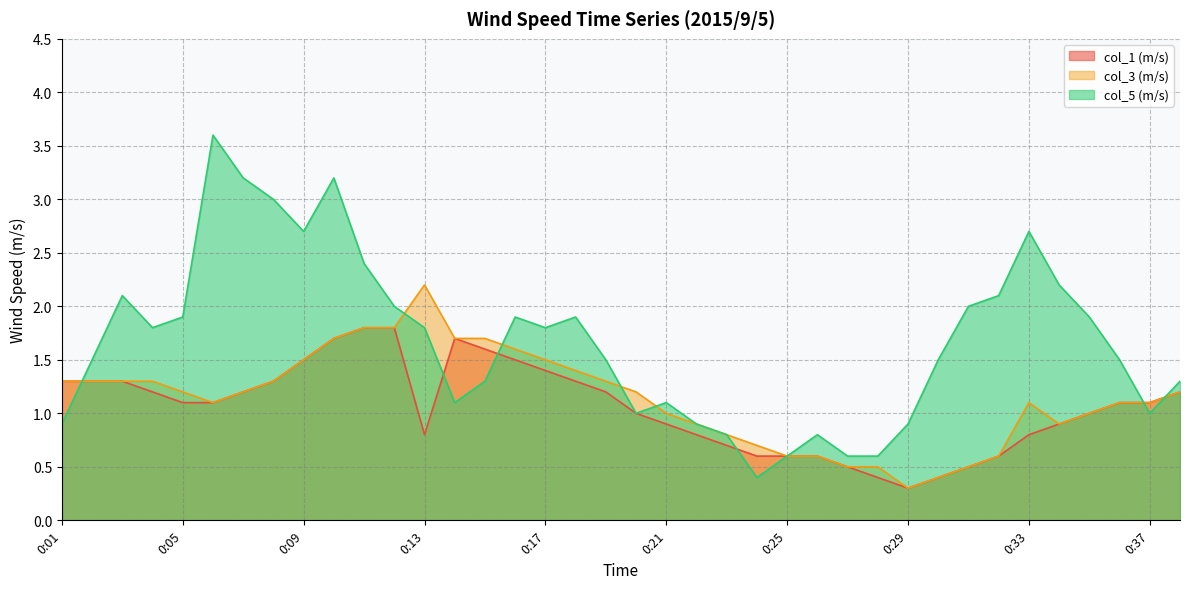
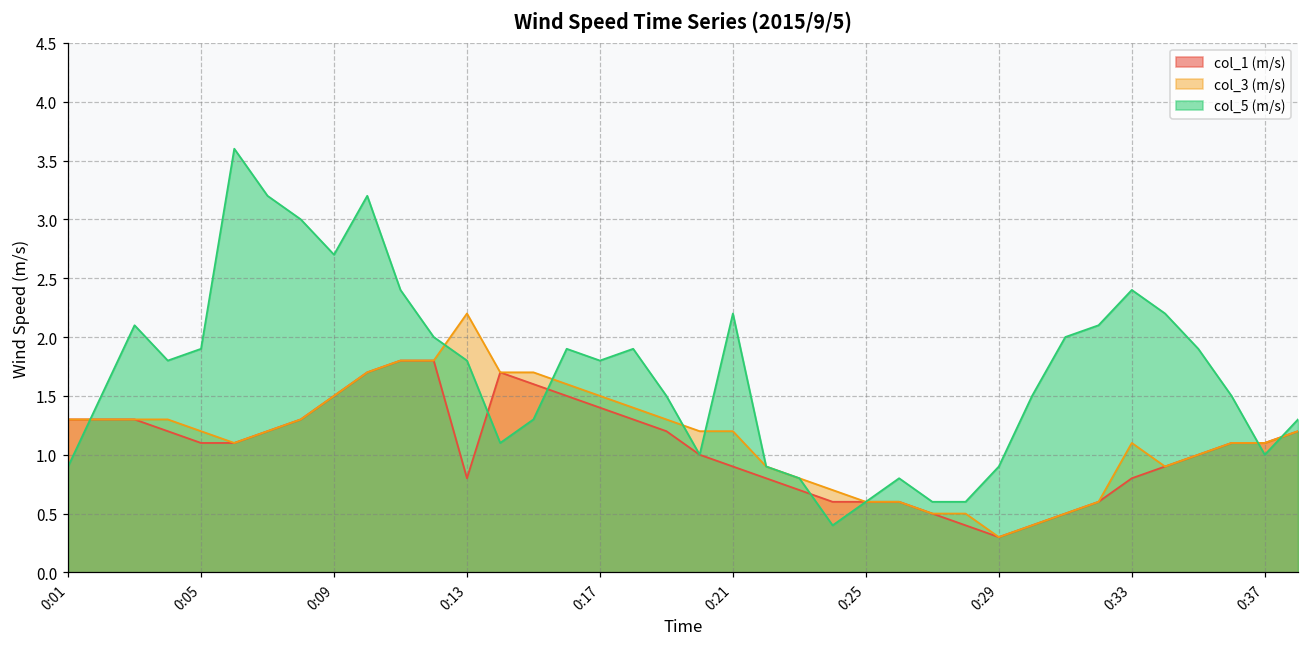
col_3 (m/s), 0:21: 1.0 -> 1.2
col_5 (m/s), 0:21: 1.1 -> 2.2
col_5 (m/s), 0:33: 2.7 -> 2.4
